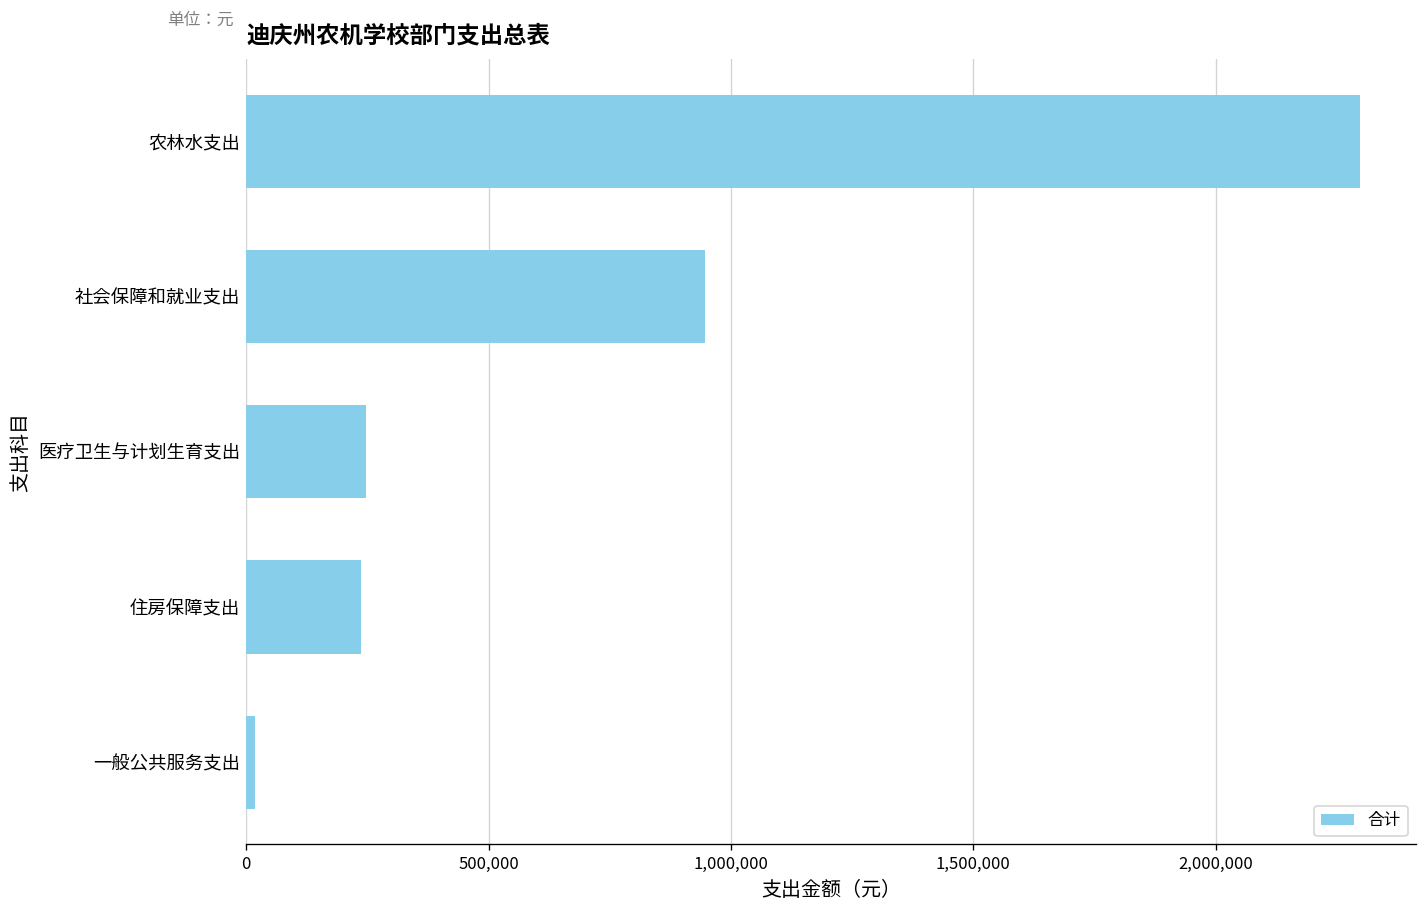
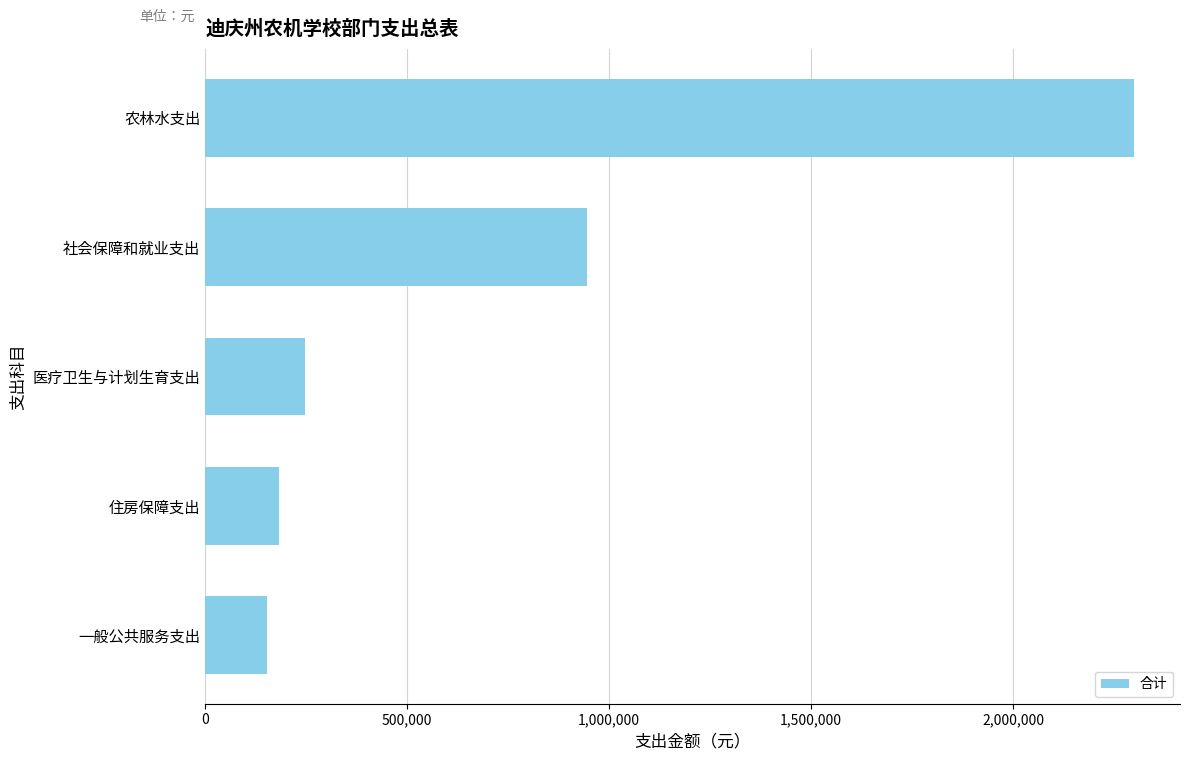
住房保障支出: 240,000 -> 180,000
一般公共服务支出: 20,000 -> 150,000
